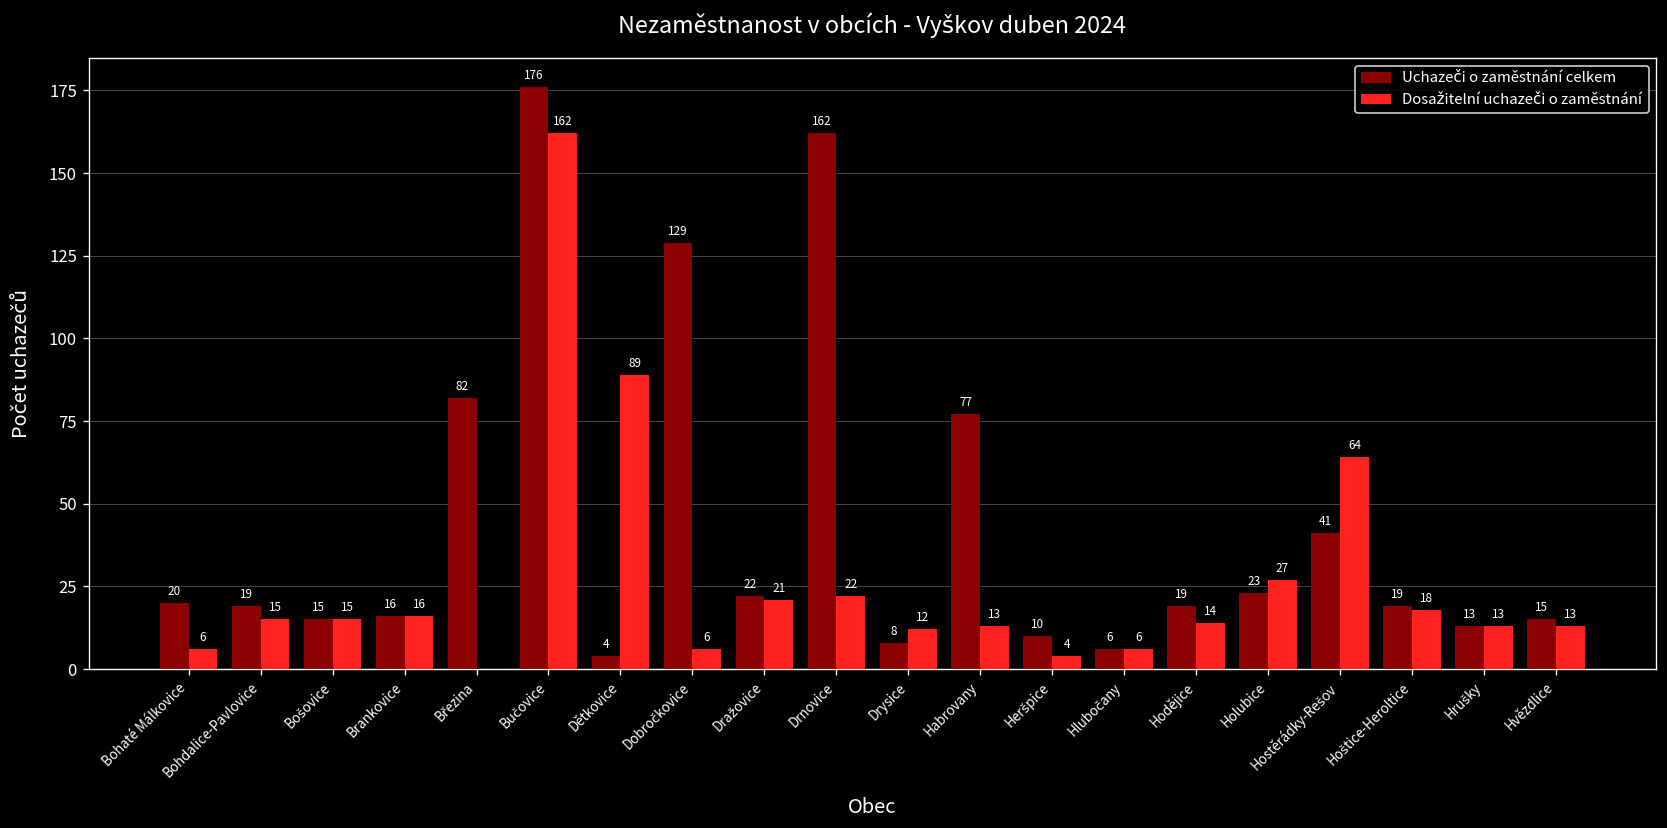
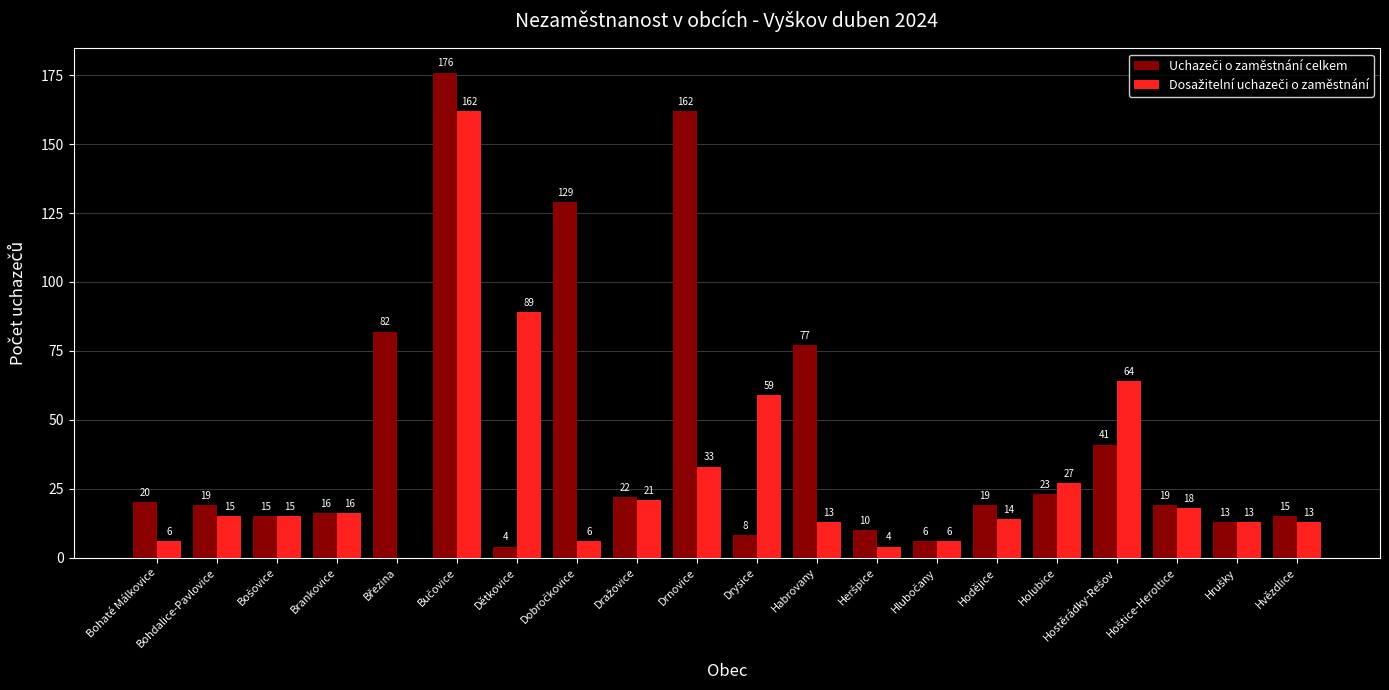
Dosažitelní uchazeči o zaměstnání, Drnovice: 22 -> 33
Dosažitelní uchazeči o zaměstnání, Drysice: 12 -> 59
